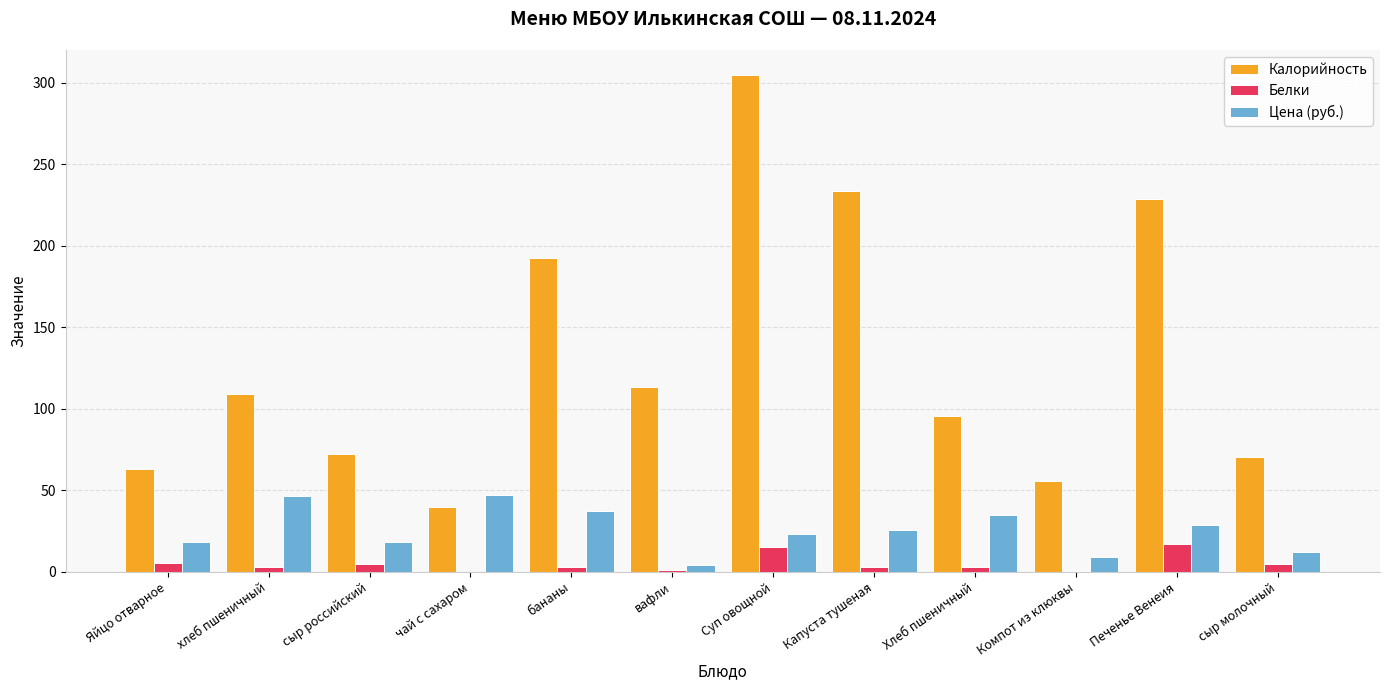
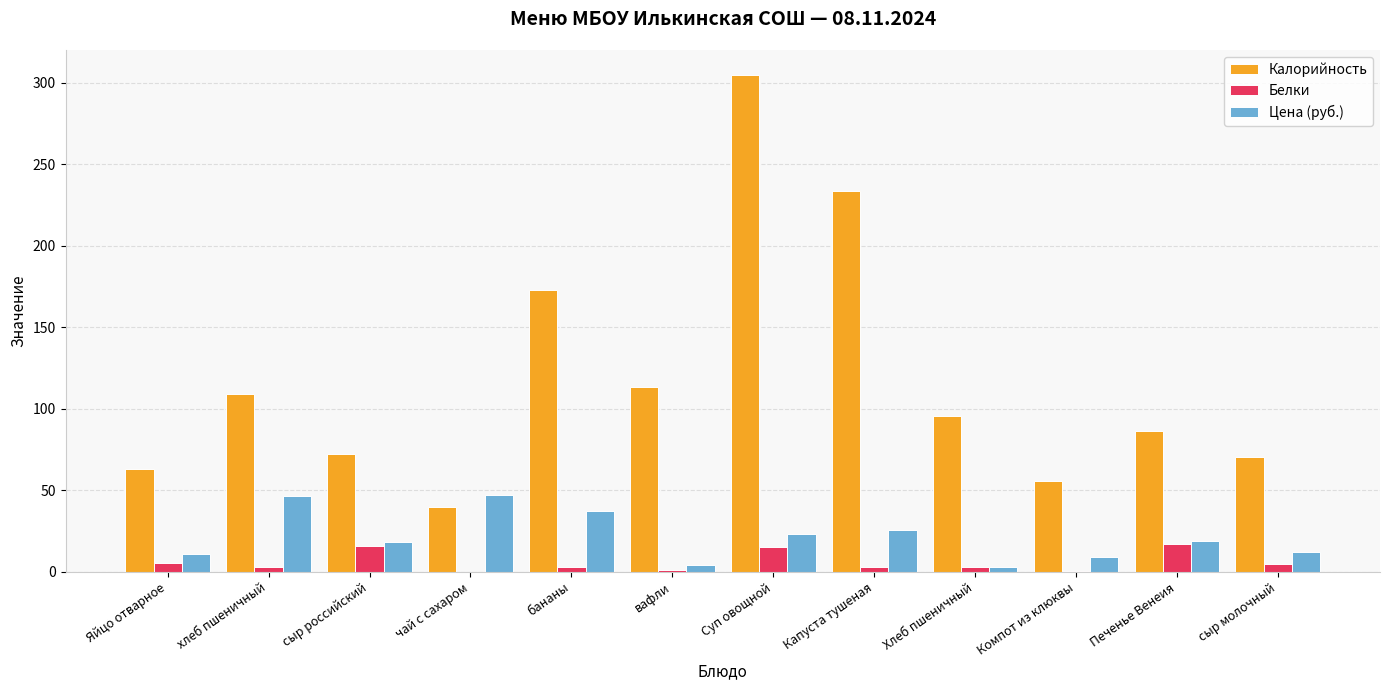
Цена (руб.), Яйцо отварное: 18 -> 11
Белки, сыр российский: 5 -> 16
Калорийность, бананы: 193 -> 173
Цена (руб.), Хлеб пшеничный: 35 -> 3
Калорийность, Печенье Венеия: 229 -> 87
Цена (руб.), Печенье Венеия: 29 -> 19
